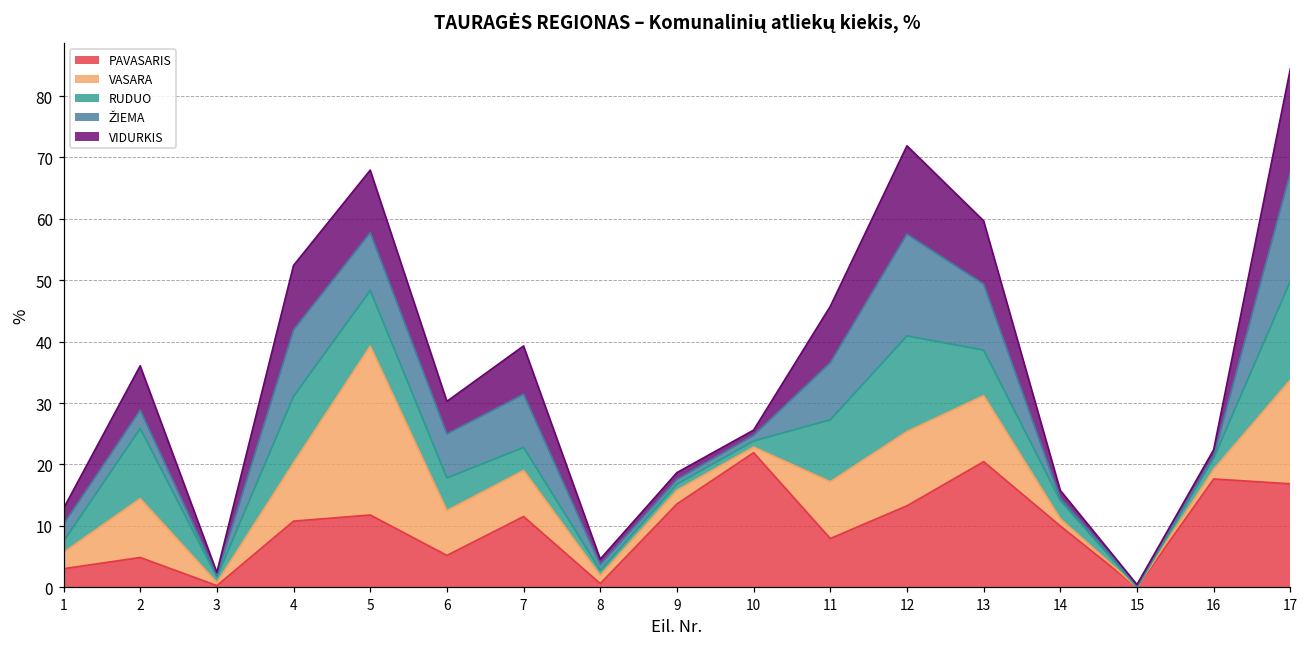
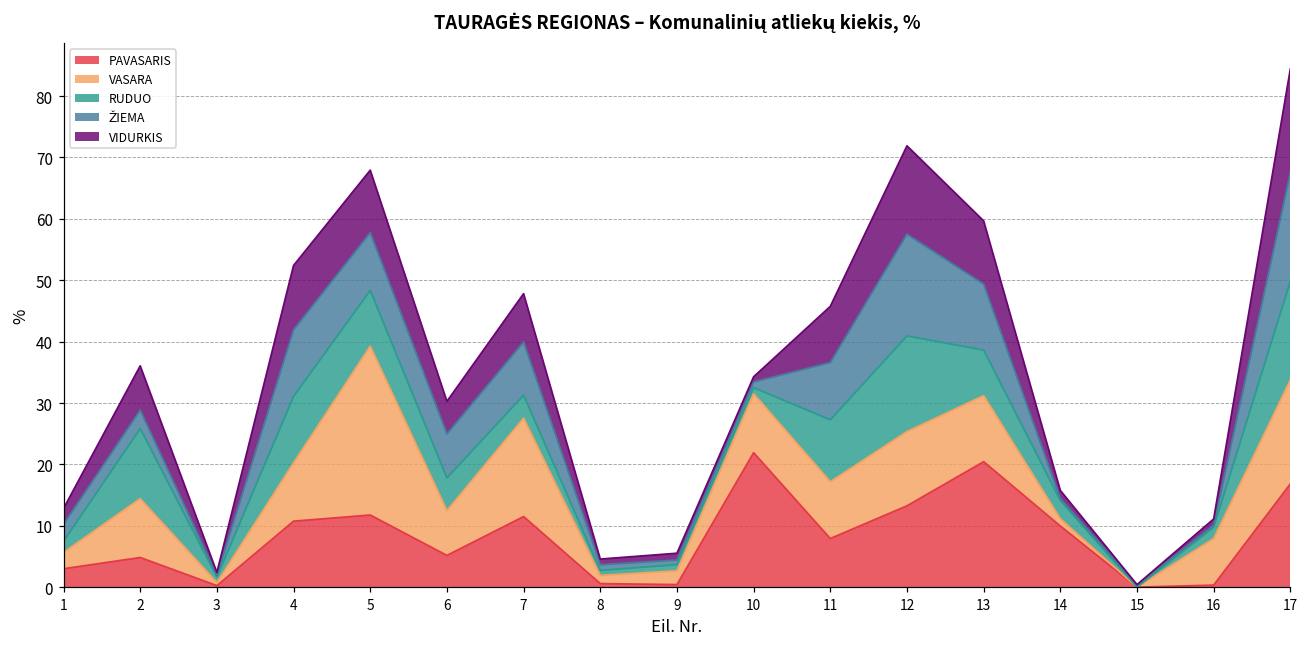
VASARA, 7: 8 -> 16
PAVASARIS, 9: 14 -> 0
VASARA, 10: 1 -> 10
PAVASARIS, 16: 18 -> 0
VASARA, 16: 2 -> 8
